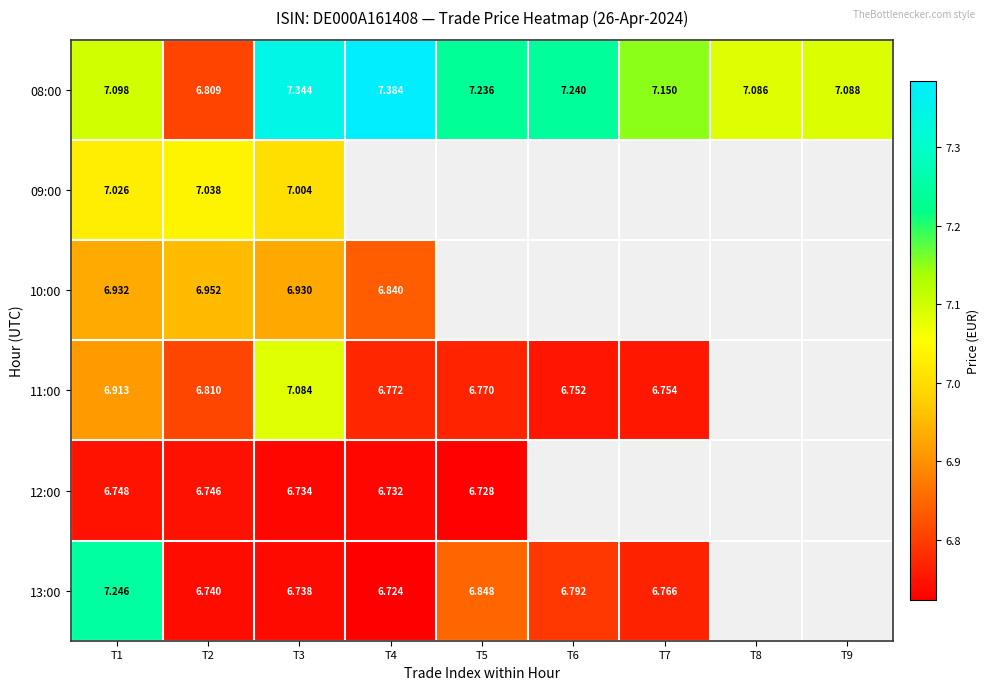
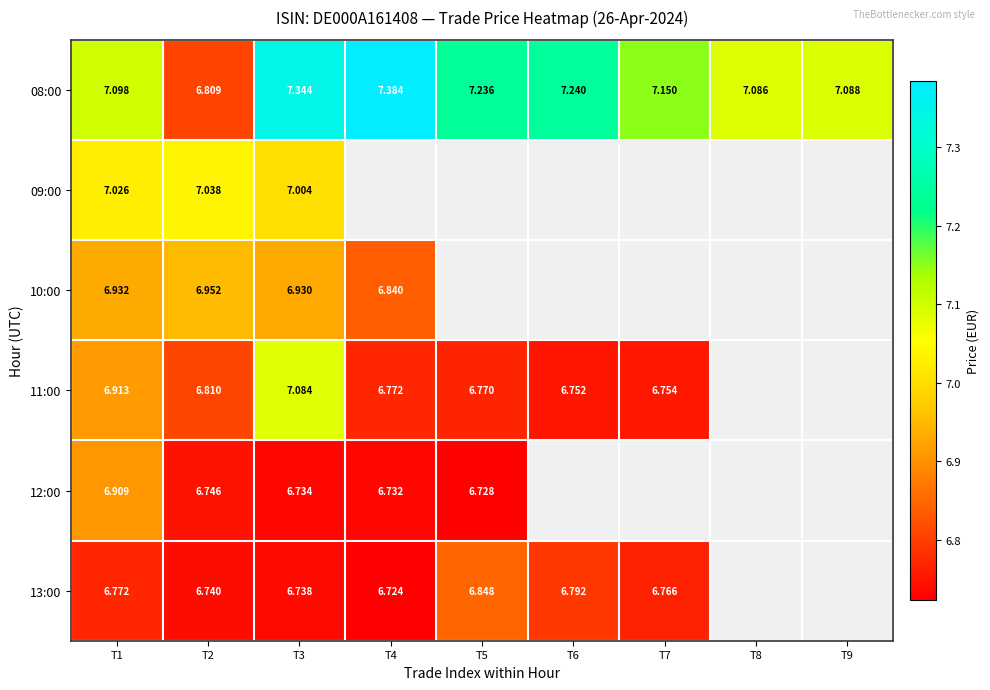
12:00, T1: 6.748 -> 6.909
13:00, T1: 7.246 -> 6.772
